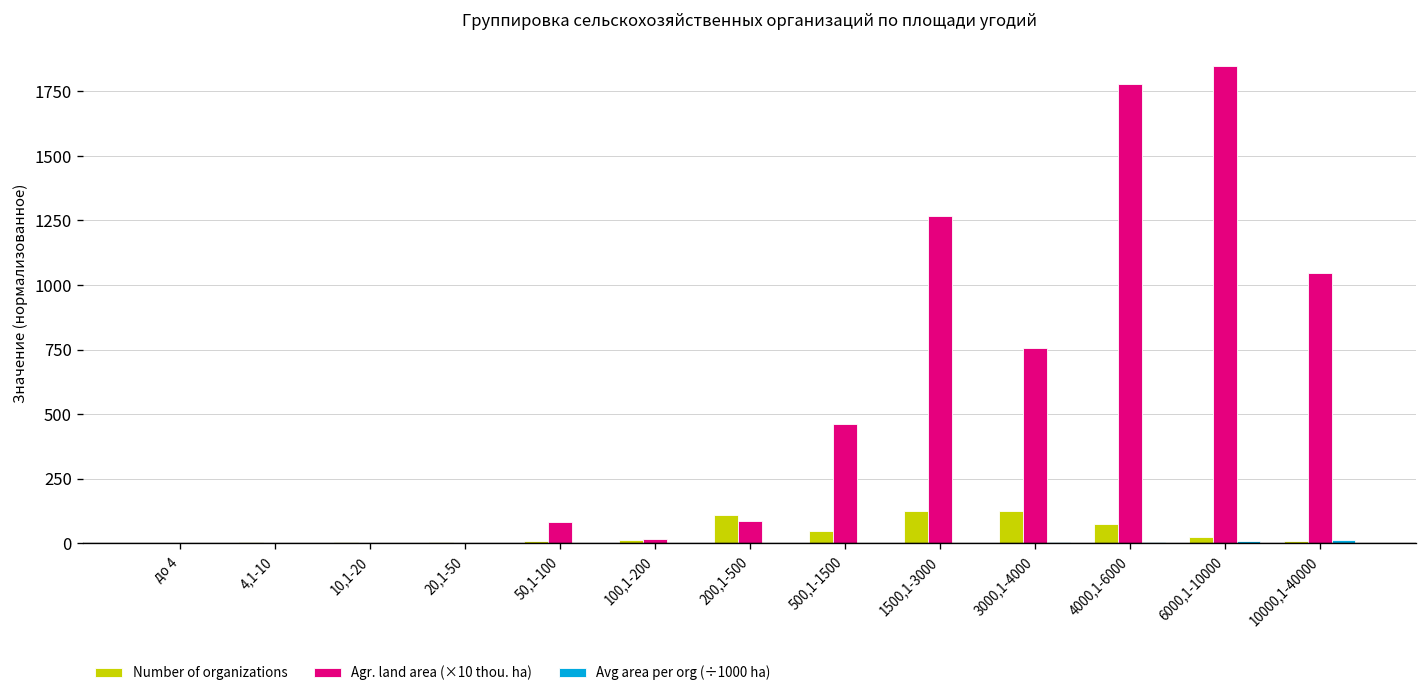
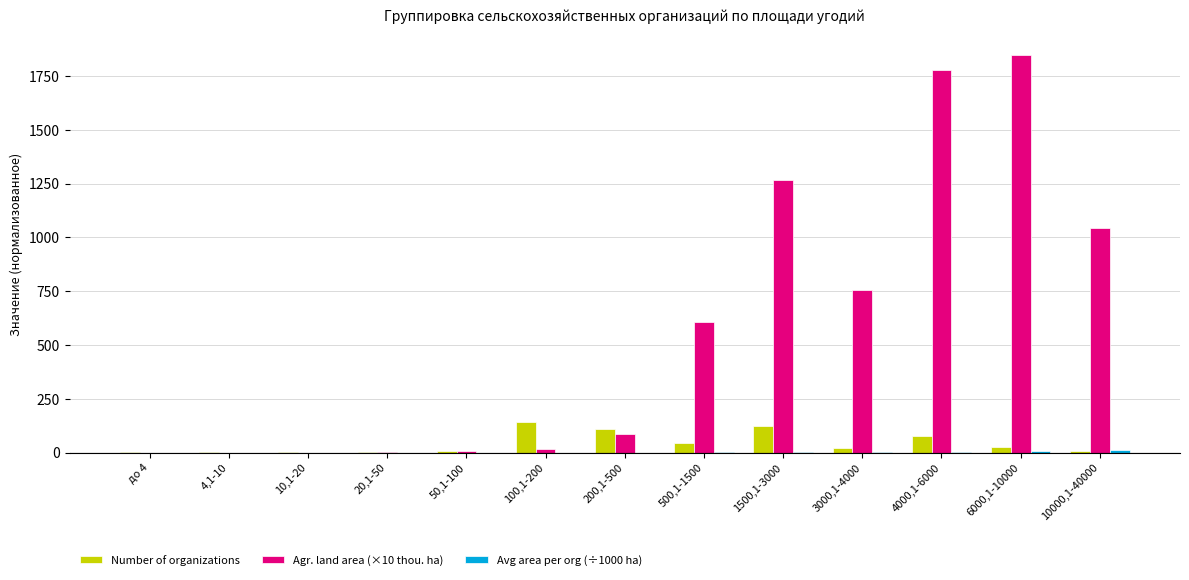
Agr. land area (×10 thou. ha), 50,1-100: 80 -> 10
Number of organizations, 100,1-200: 10 -> 140
Agr. land area (×10 thou. ha), 500,1-1500: 460 -> 610
Number of organizations, 3000,1-4000: 120 -> 20
